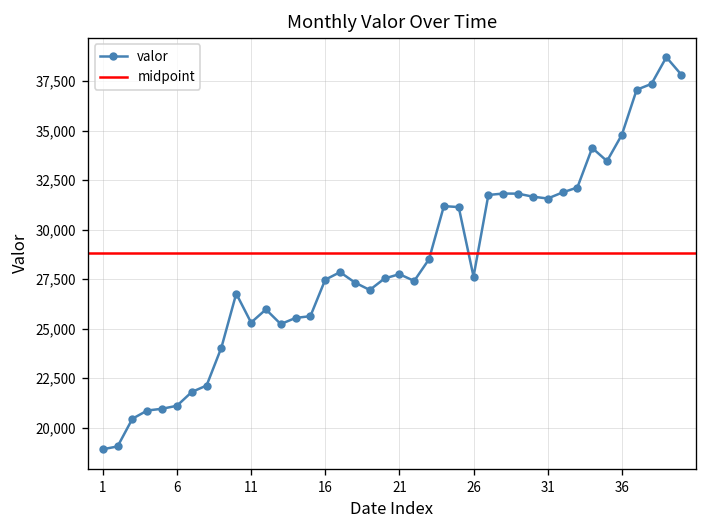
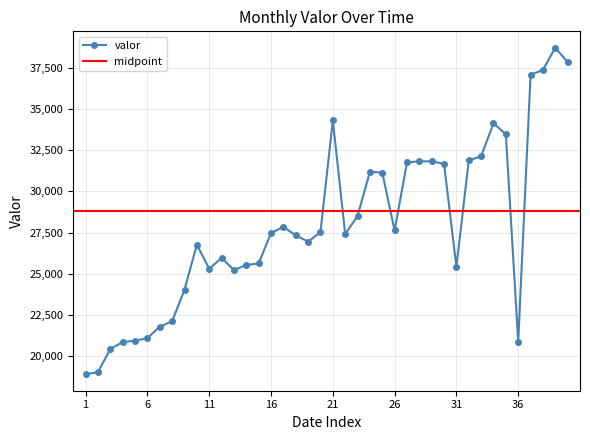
21: 27,800 -> 34,300
31: 31,600 -> 25,400
36: 34,800 -> 20,900
